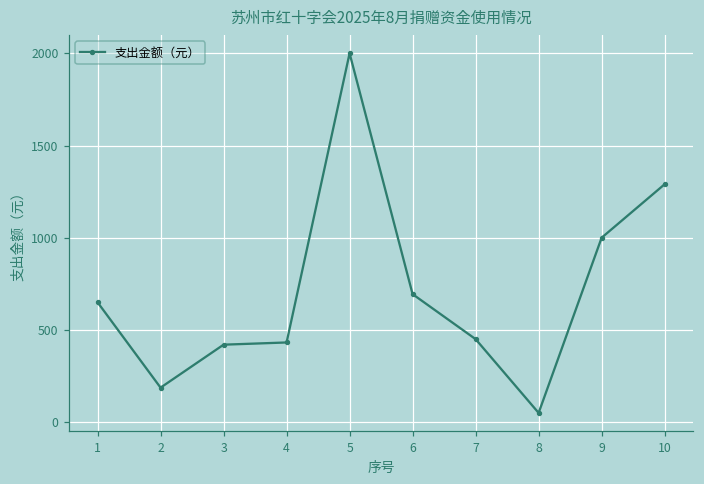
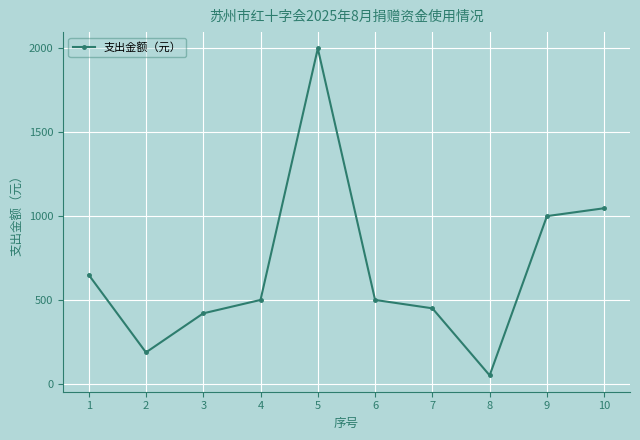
4: 430 -> 500
6: 690 -> 500
10: 1290 -> 1050
